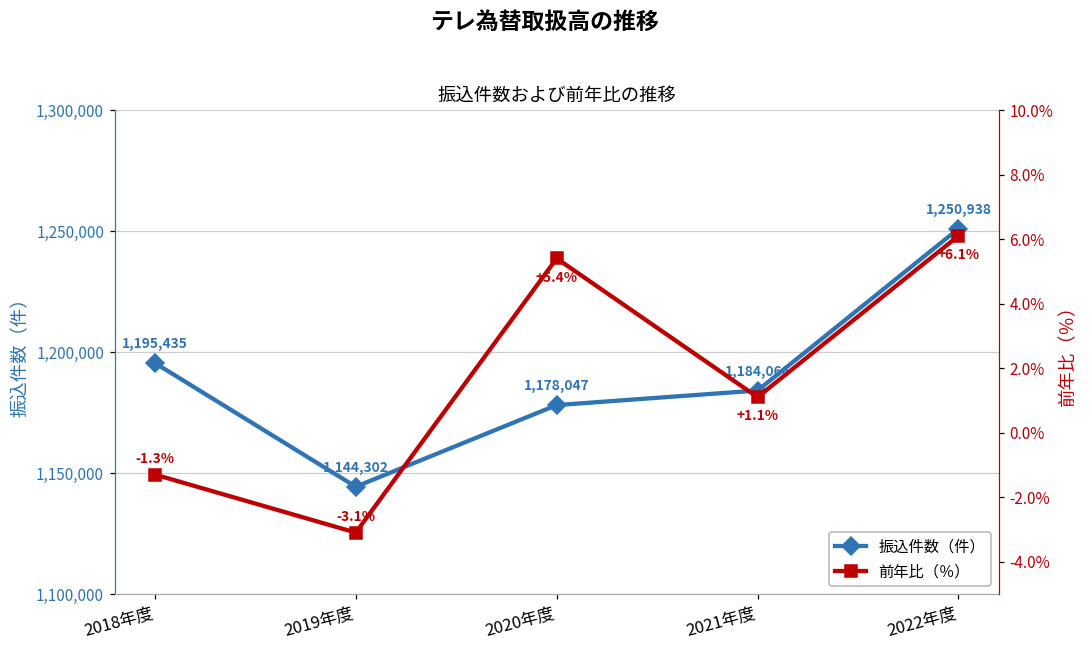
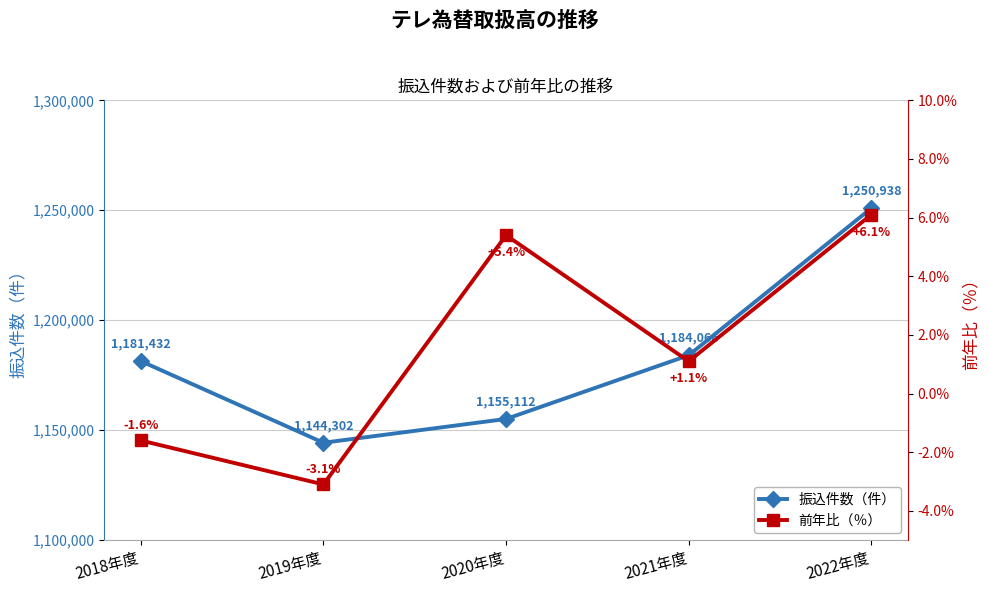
振込件数（件）, 2018年度: 1,195,435 -> 1,181,432
振込件数（件）, 2020年度: 1,178,047 -> 1,155,112
前年比（％）, 2018年度: -1.3% -> -1.6%
